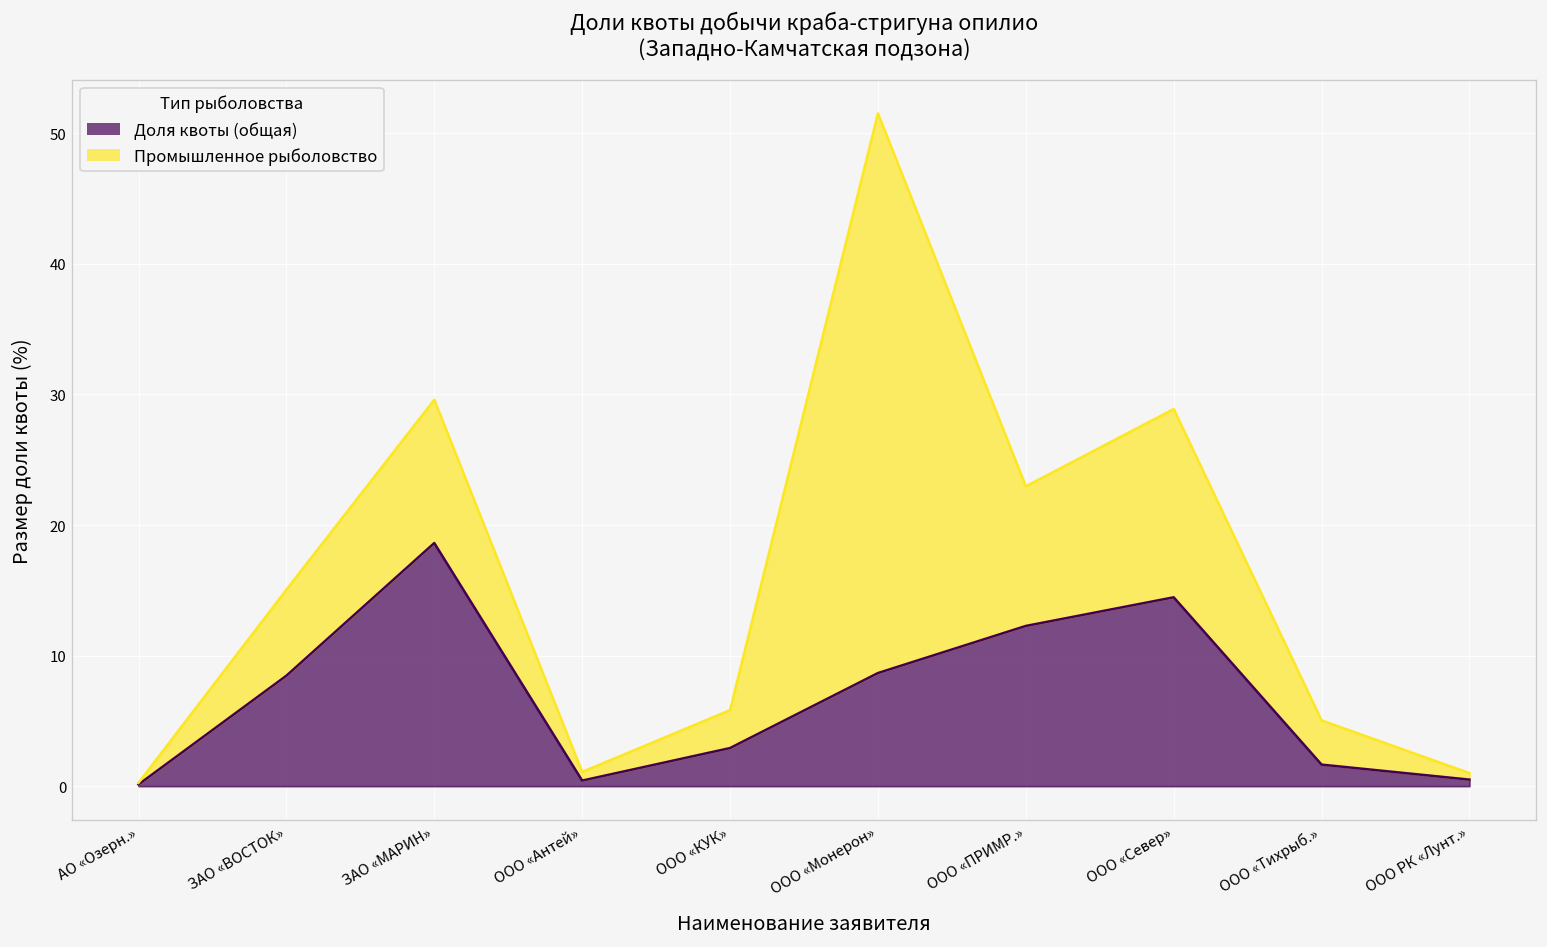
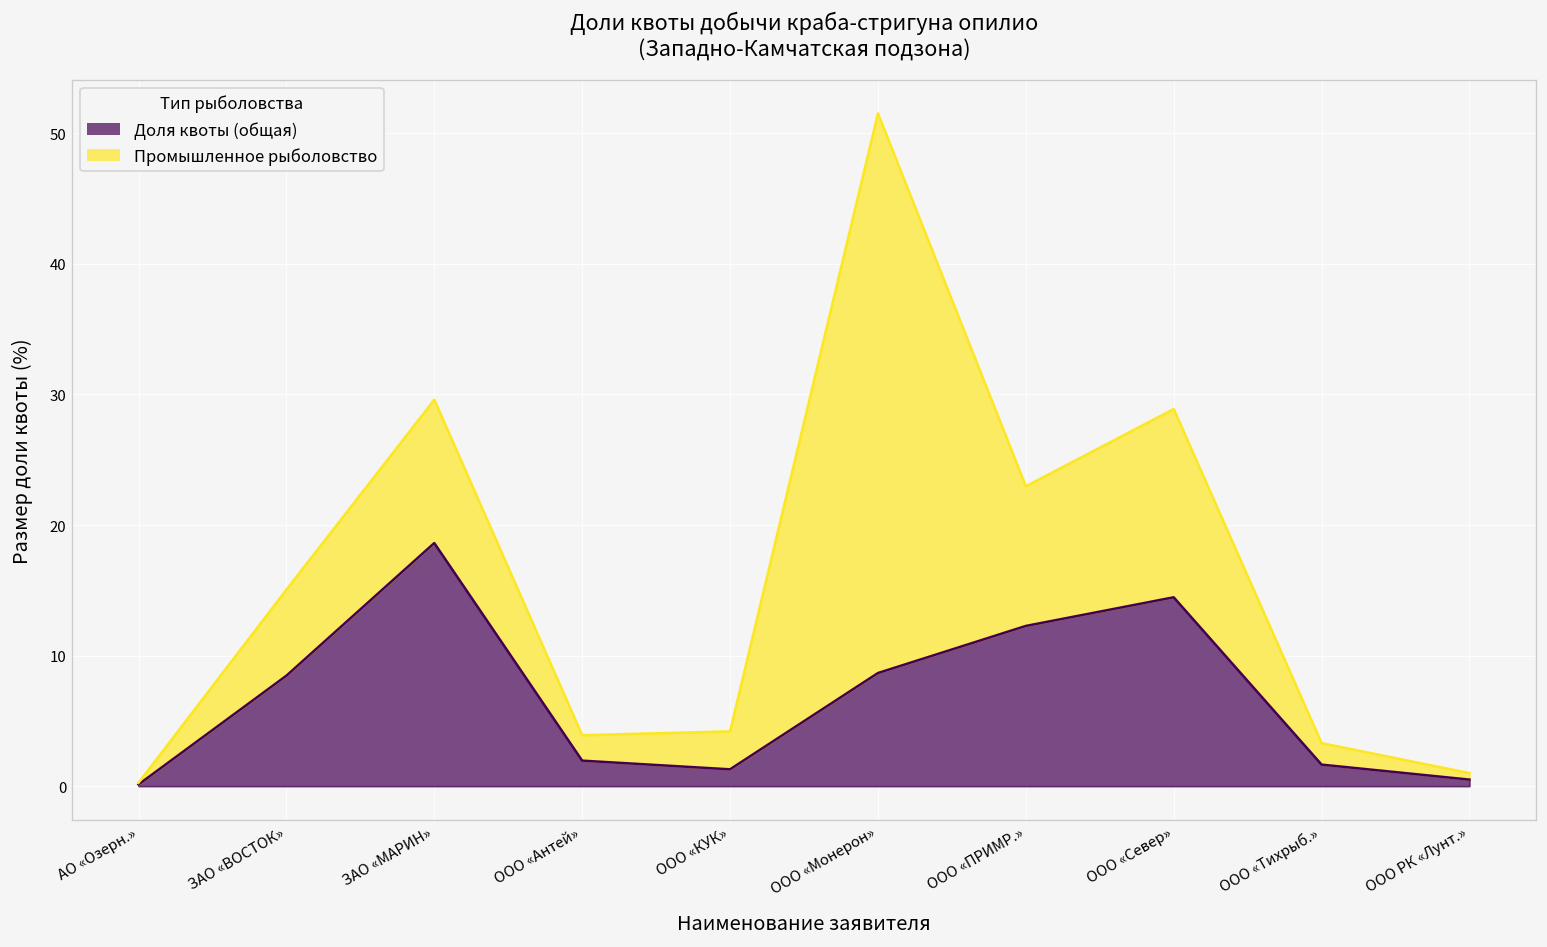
Доля квоты (общая), ООО «Антей»: 0.4 -> 2.0
Промышленное рыболовство, ООО «Антей»: 0.7 -> 1.9
Доля квоты (общая), ООО «КУК»: 2.9 -> 1.3
Промышленное рыболовство, ООО «Тихрыб.»: 3.4 -> 1.6
